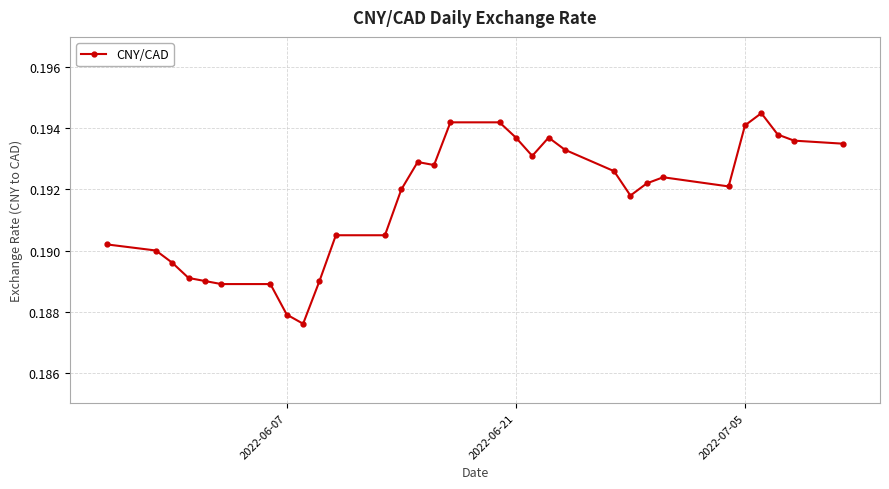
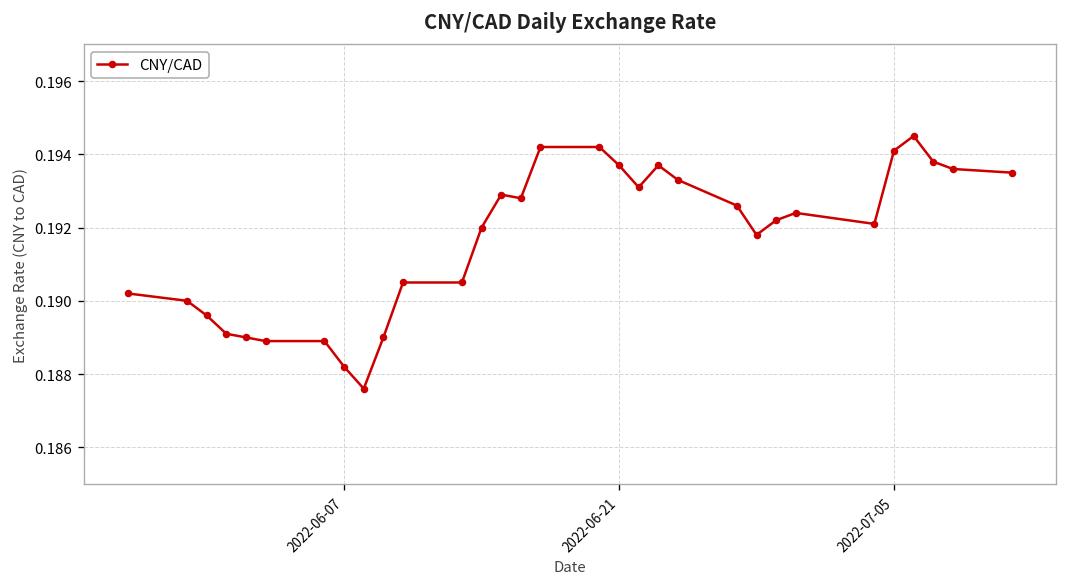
2022-06-07: 0.1879 -> 0.1882
